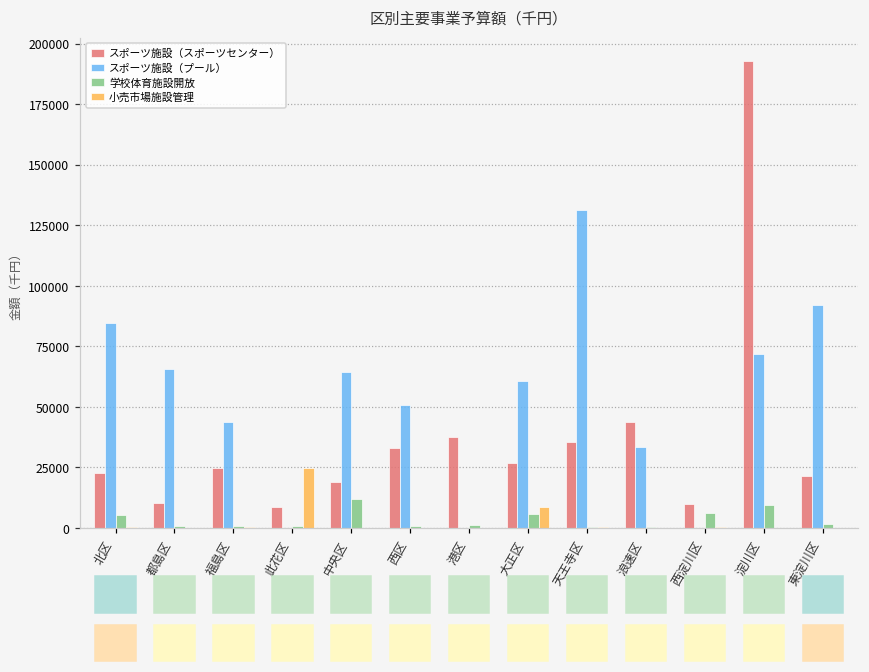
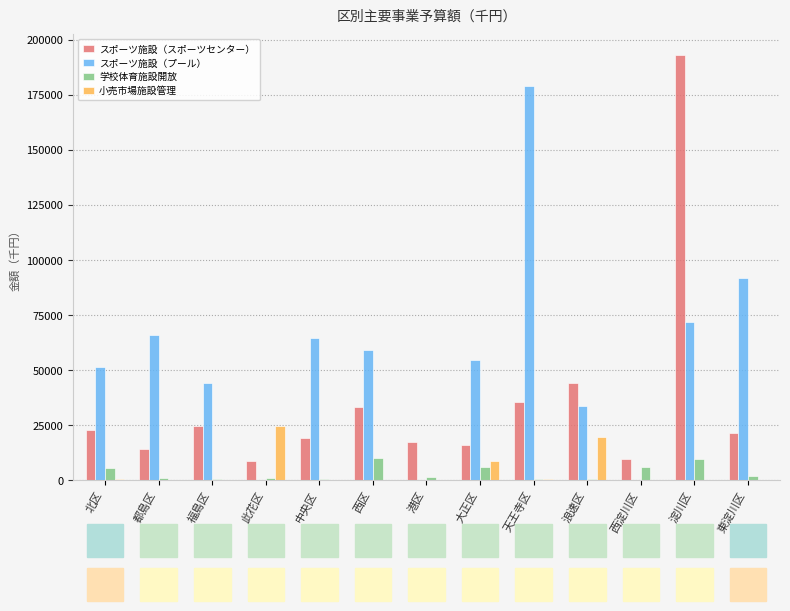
スポーツ施設（プール）, 北区: 84000 -> 52000
スポーツ施設（スポーツセンター）, 都島区: 10000 -> 14000
学校体育施設開放, 中央区: 12000 -> 1000
スポーツ施設（プール）, 西区: 51000 -> 59000
学校体育施設開放, 西区: 1000 -> 10000
スポーツ施設（スポーツセンター）, 港区: 37000 -> 17000
スポーツ施設（スポーツセンター）, 大正区: 27000 -> 16000
スポーツ施設（プール）, 大正区: 61000 -> 55000
スポーツ施設（プール）, 天王寺区: 131000 -> 179000
小売市場施設管理, 浪速区: 0 -> 19000
